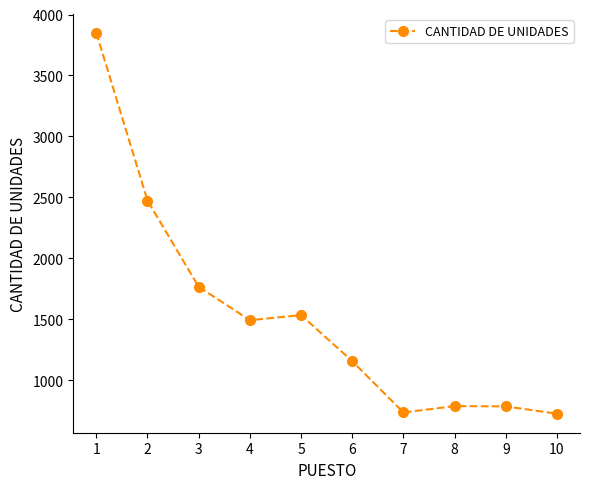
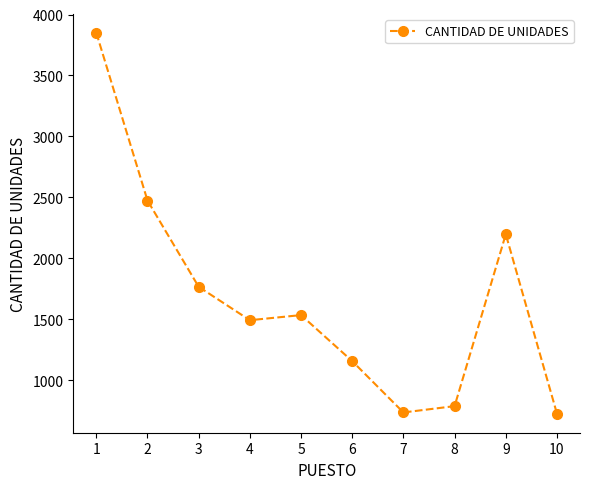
9: 790 -> 2200
